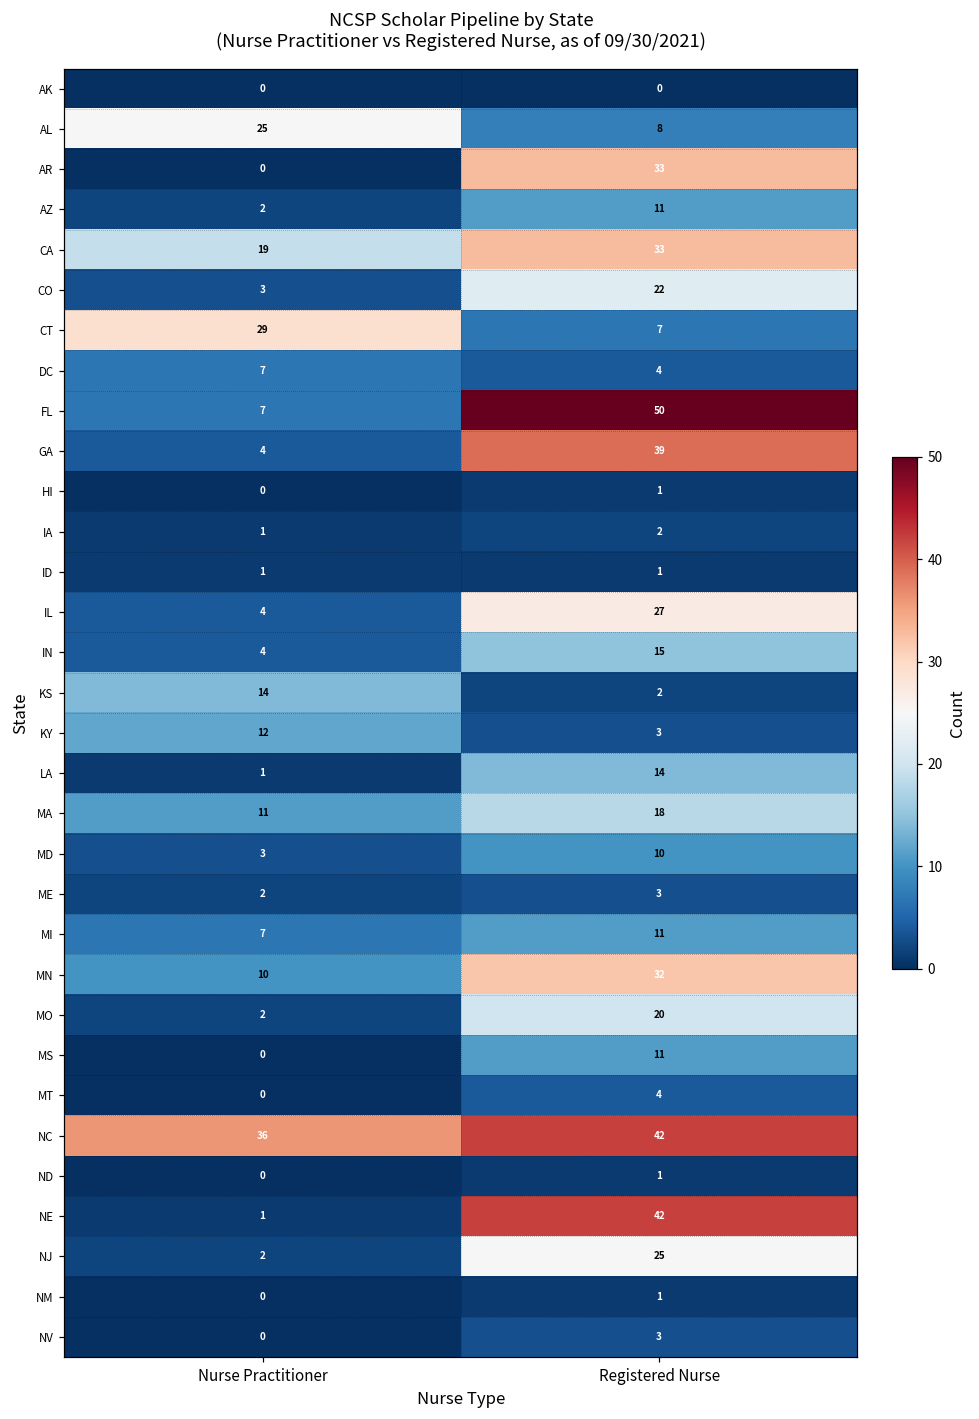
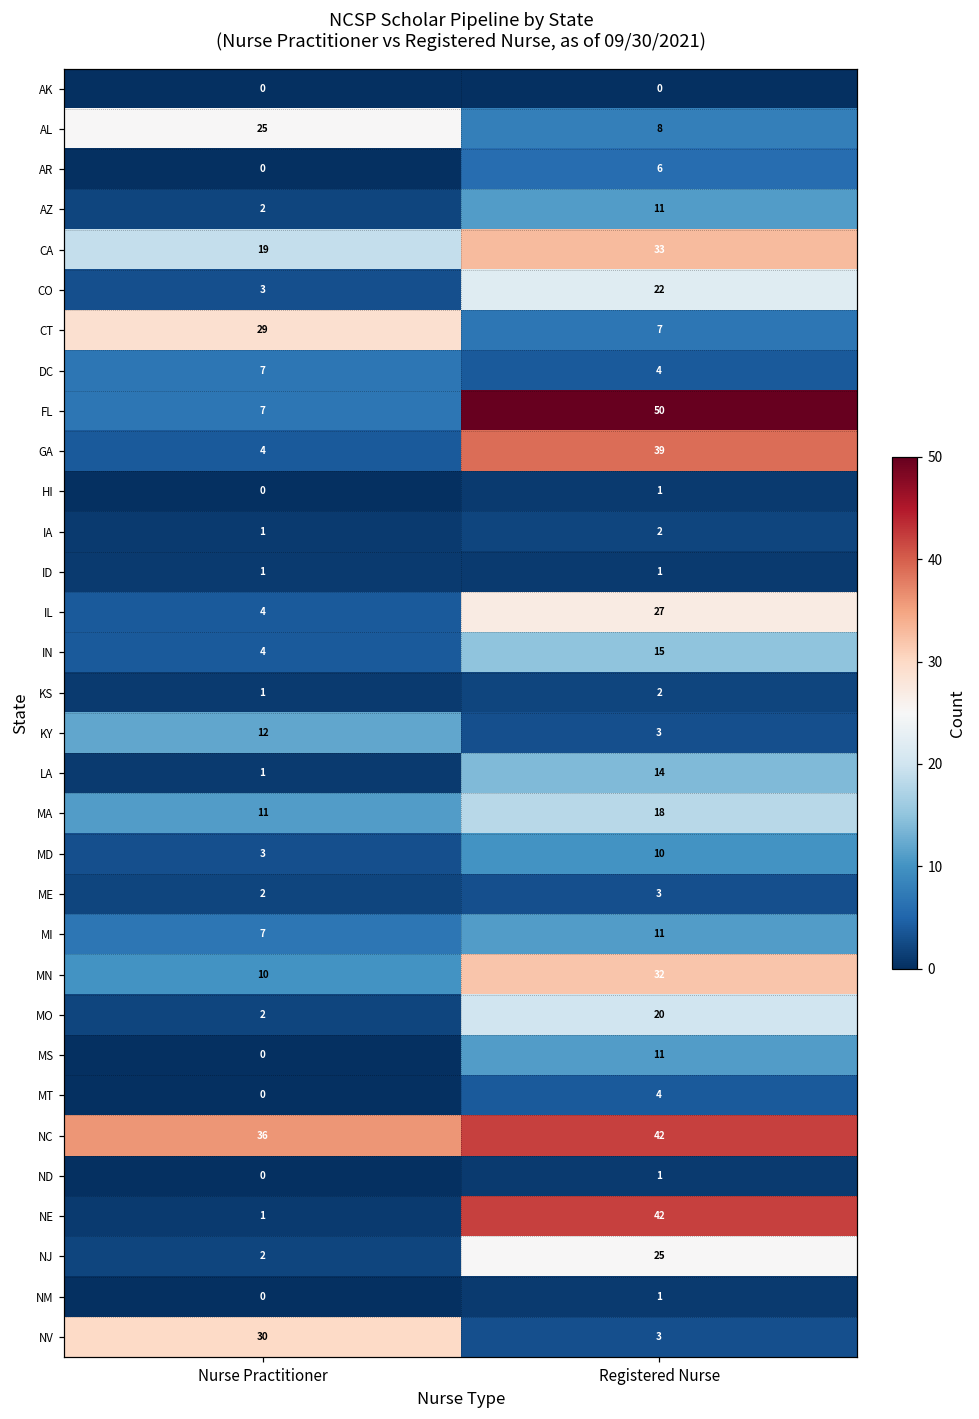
AR, Registered Nurse: 33 -> 6
KS, Nurse Practitioner: 14 -> 1
NV, Nurse Practitioner: 0 -> 30
